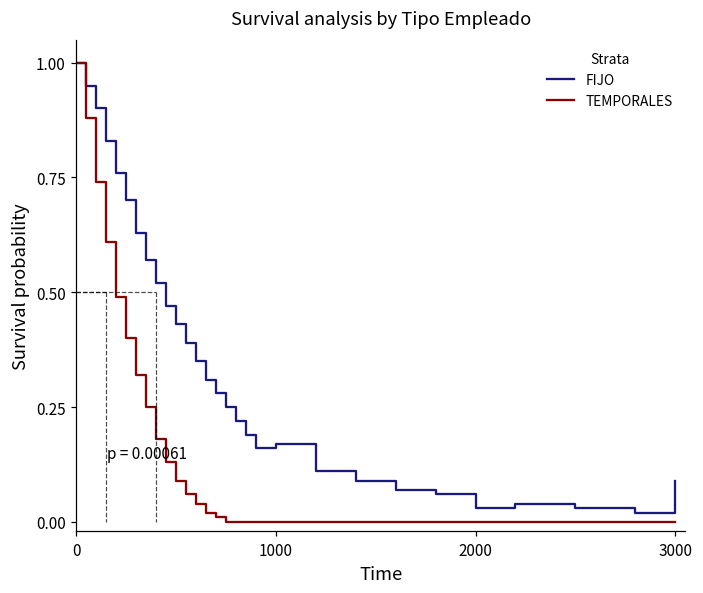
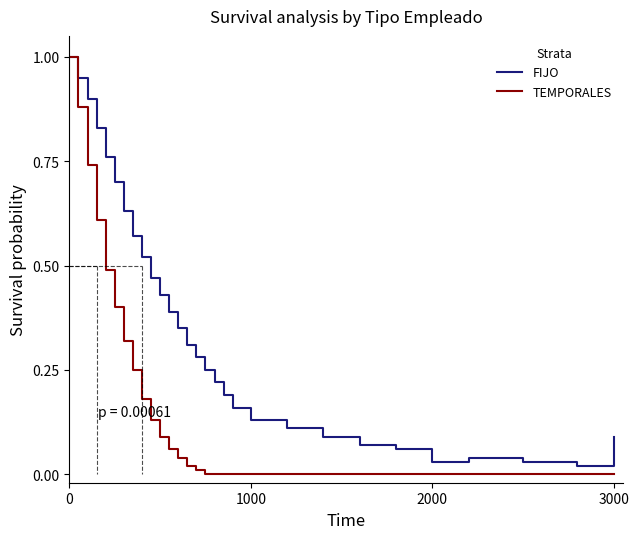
FIJO, 1000: 0.17 -> 0.13
